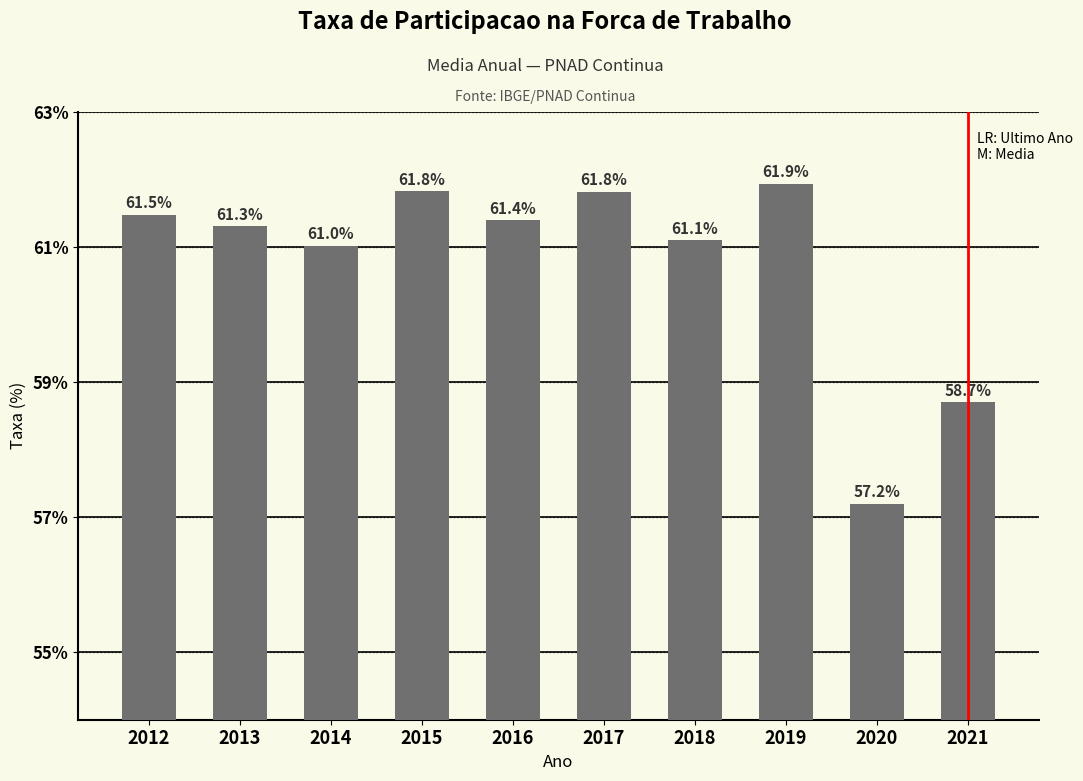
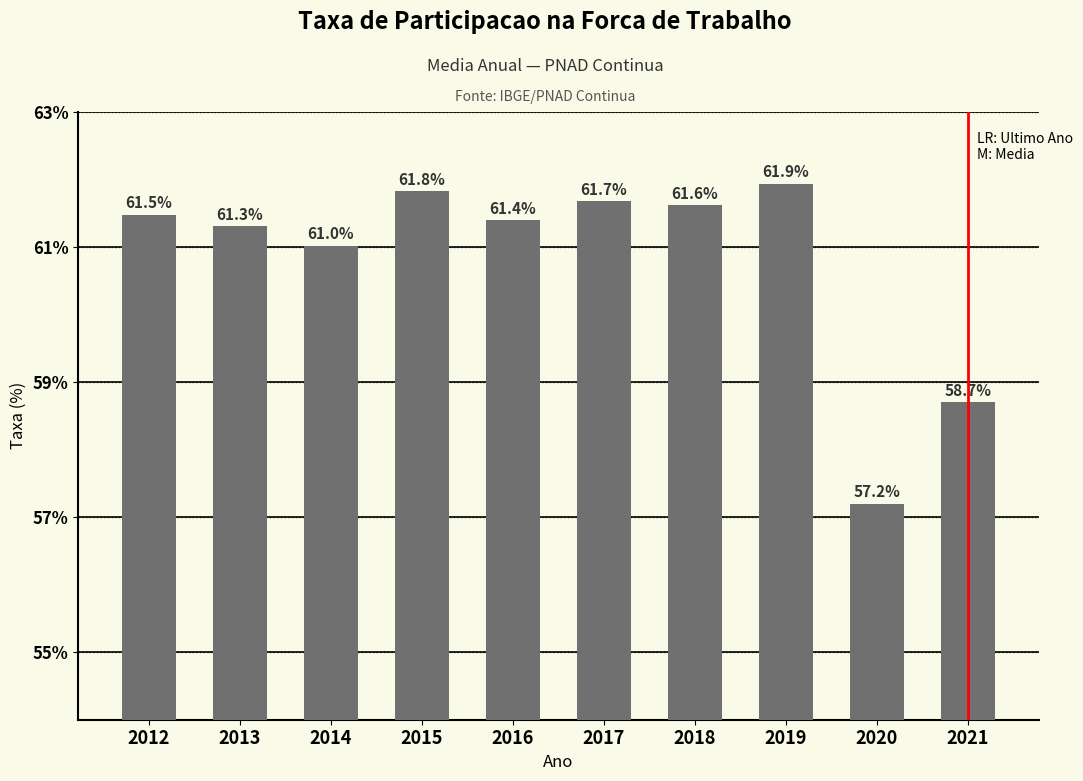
2017: 61.8% -> 61.7%
2018: 61.1% -> 61.6%
